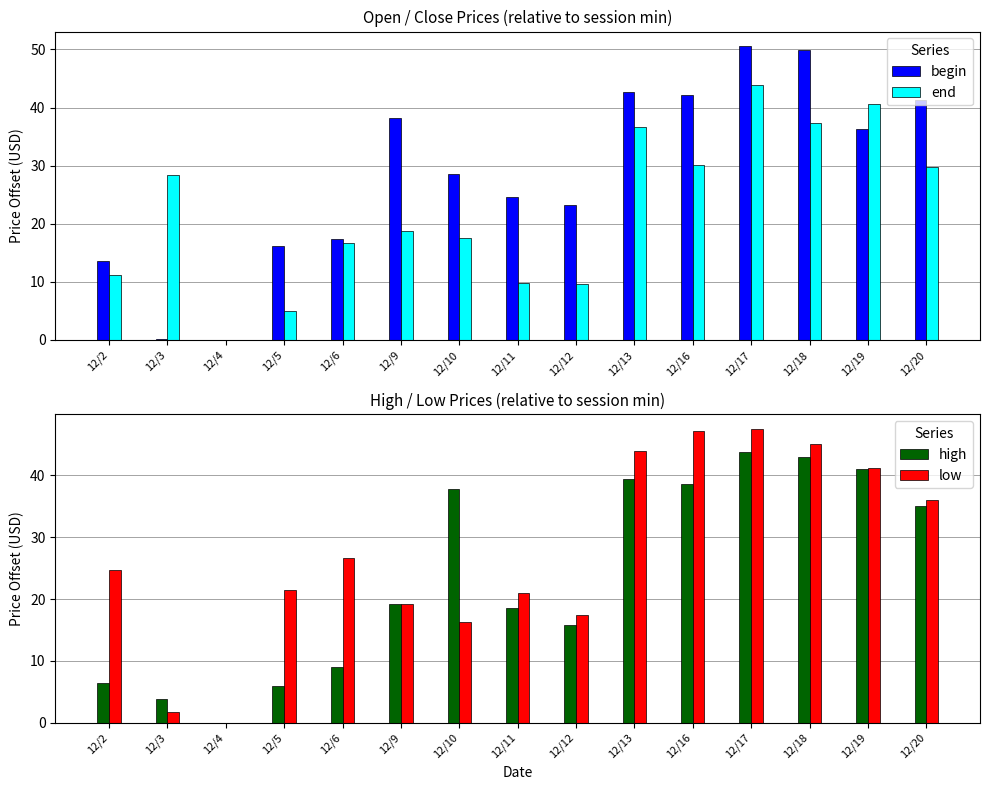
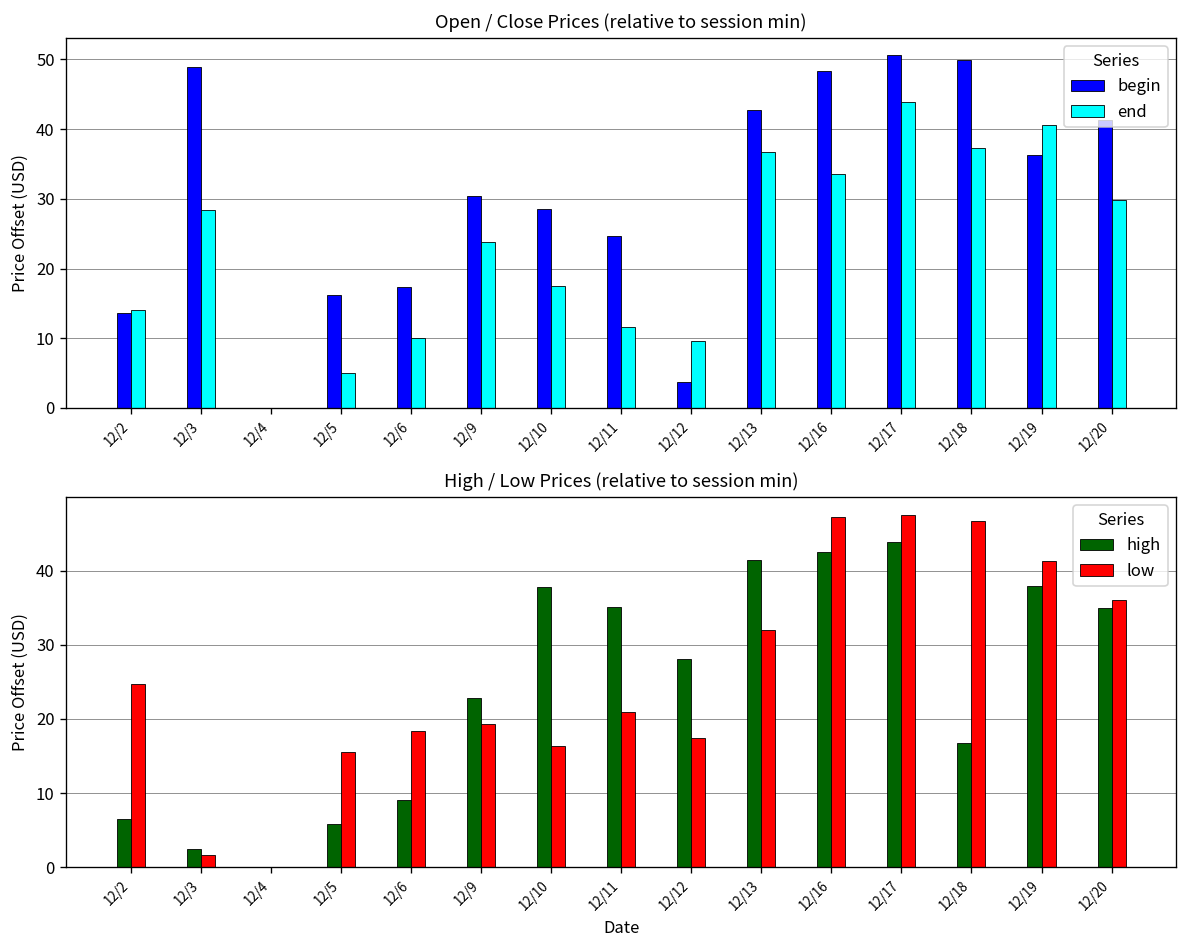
Open / Close Prices (relative to session min), end, 12/2: 11 -> 14
Open / Close Prices (relative to session min), begin, 12/3: 0 -> 49
Open / Close Prices (relative to session min), end, 12/6: 17 -> 10
Open / Close Prices (relative to session min), begin, 12/9: 38 -> 30
Open / Close Prices (relative to session min), end, 12/9: 19 -> 24
Open / Close Prices (relative to session min), end, 12/11: 10 -> 12
Open / Close Prices (relative to session min), begin, 12/12: 23 -> 4
Open / Close Prices (relative to session min), begin, 12/16: 42 -> 48
Open / Close Prices (relative to session min), end, 12/16: 30 -> 34
High / Low Prices (relative to session min), high, 12/3: 4 -> 2
High / Low Prices (relative to session min), low, 12/5: 22 -> 16
High / Low Prices (relative to session min), low, 12/6: 27 -> 18
High / Low Prices (relative to session min), high, 12/9: 19 -> 23
High / Low Prices (relative to session min), high, 12/11: 18 -> 35
High / Low Prices (relative to session min), high, 12/12: 16 -> 28
High / Low Prices (relative to session min), high, 12/13: 39 -> 41
High / Low Prices (relative to session min), low, 12/13: 44 -> 32
High / Low Prices (relative to session min), high, 12/16: 39 -> 43
High / Low Prices (relative to session min), high, 12/18: 43 -> 17
High / Low Prices (relative to session min), low, 12/18: 45 -> 47
High / Low Prices (relative to session min), high, 12/19: 41 -> 38
